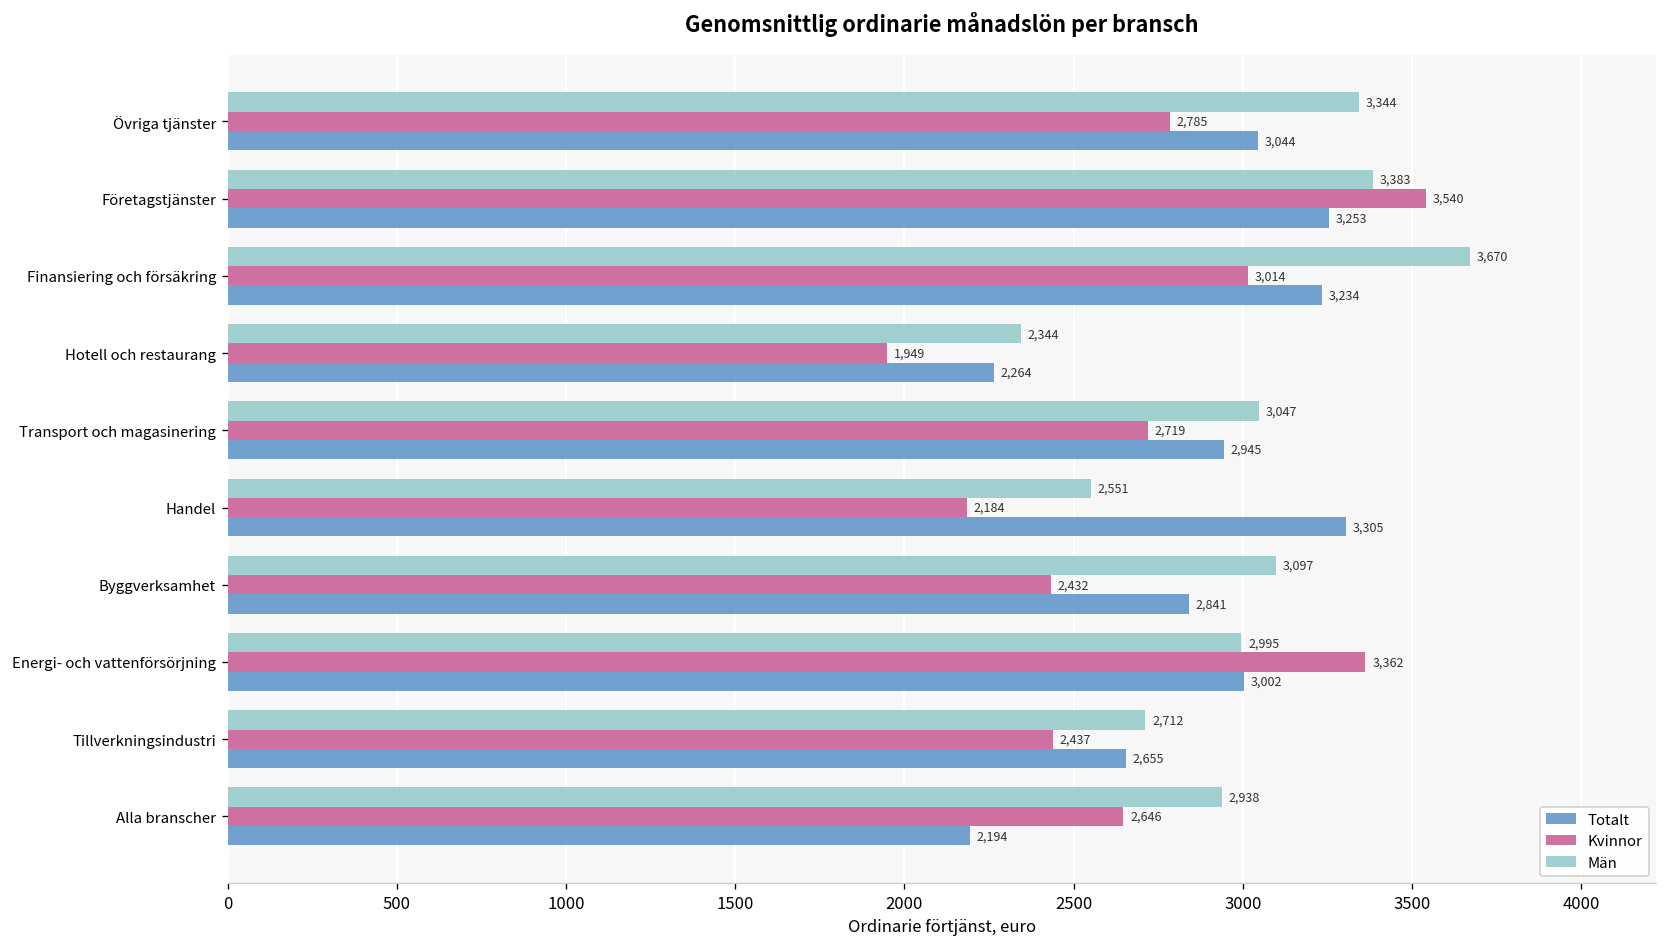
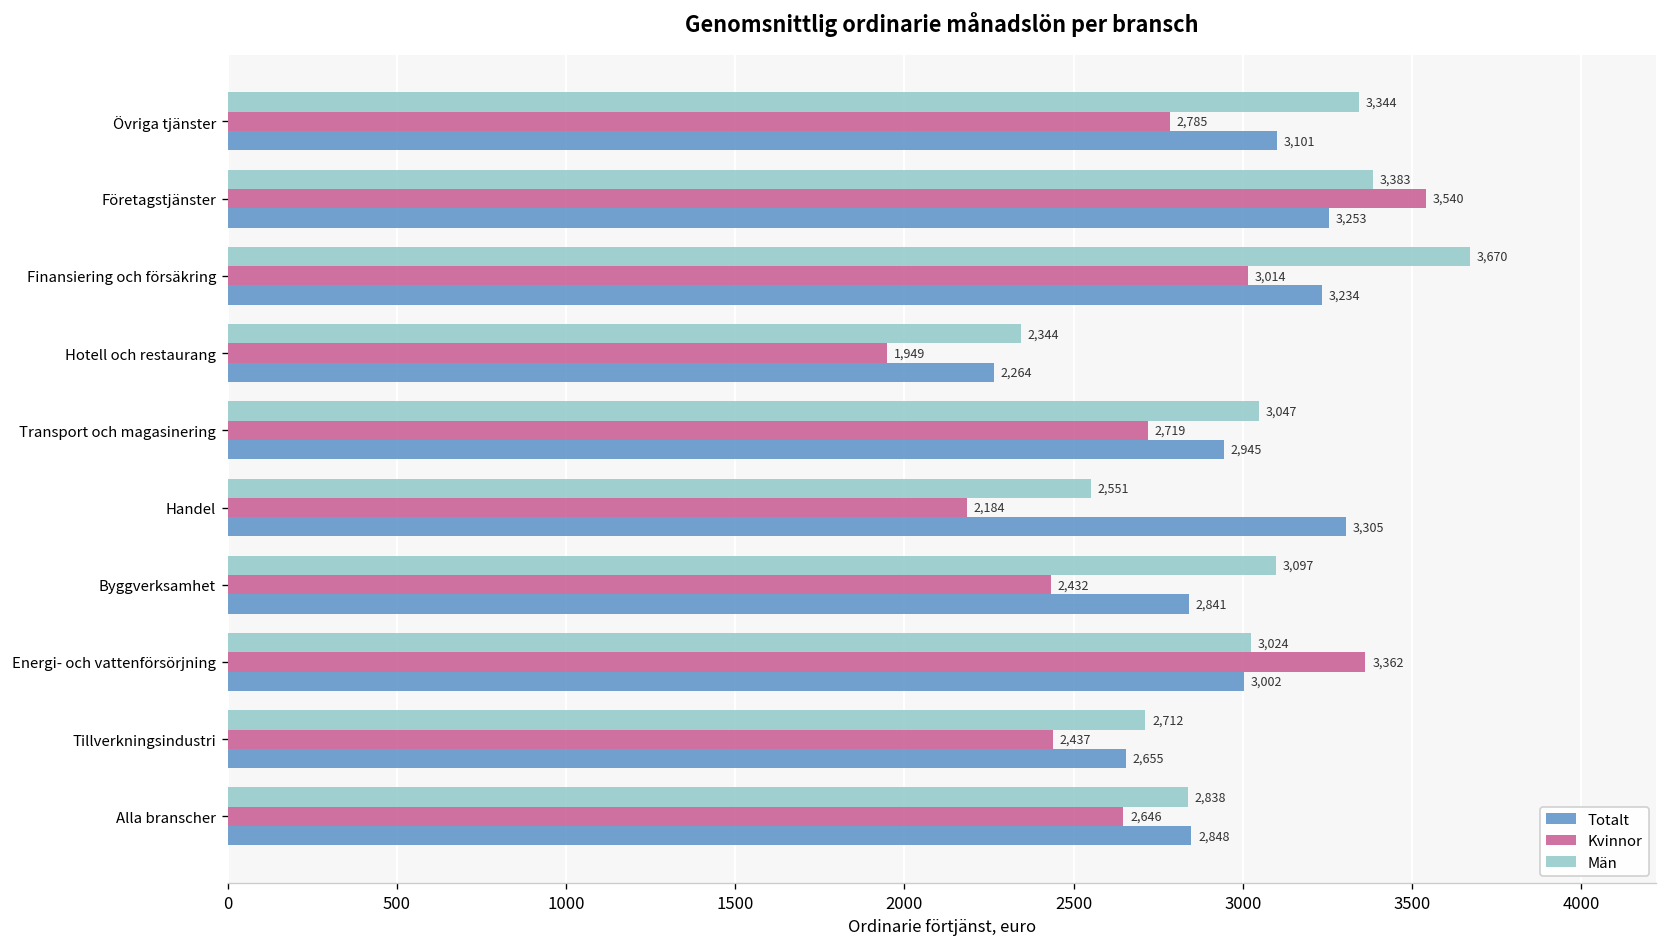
Totalt, Övriga tjänster: 3,044 -> 3,101
Män, Energi- och vattenförsörjning: 2,995 -> 3,024
Män, Alla branscher: 2,938 -> 2,838
Totalt, Alla branscher: 2,194 -> 2,848
